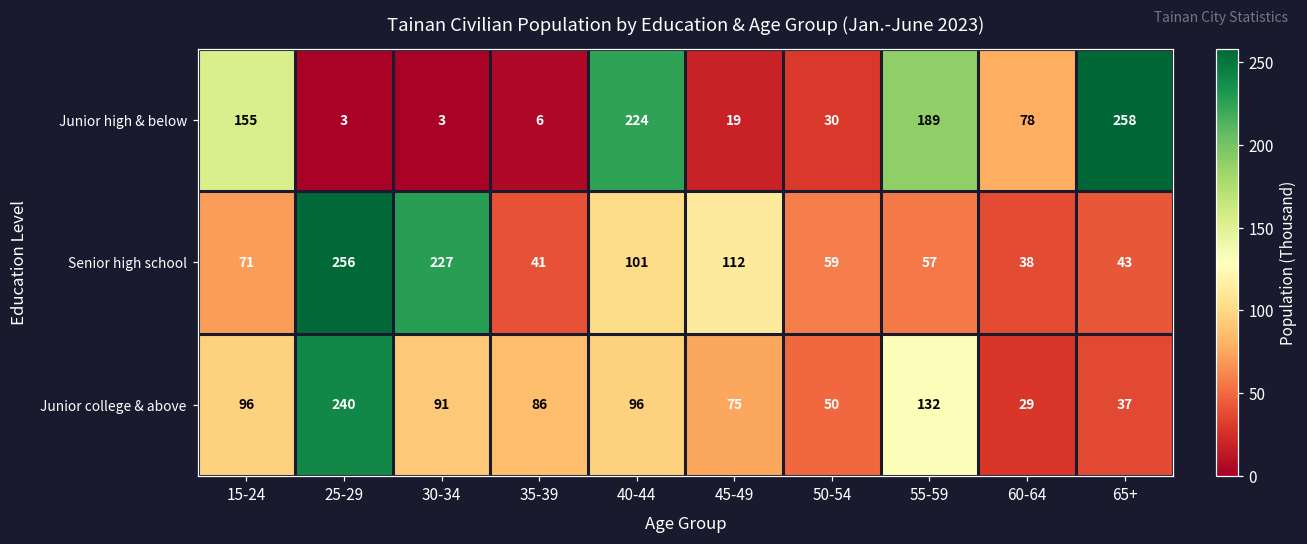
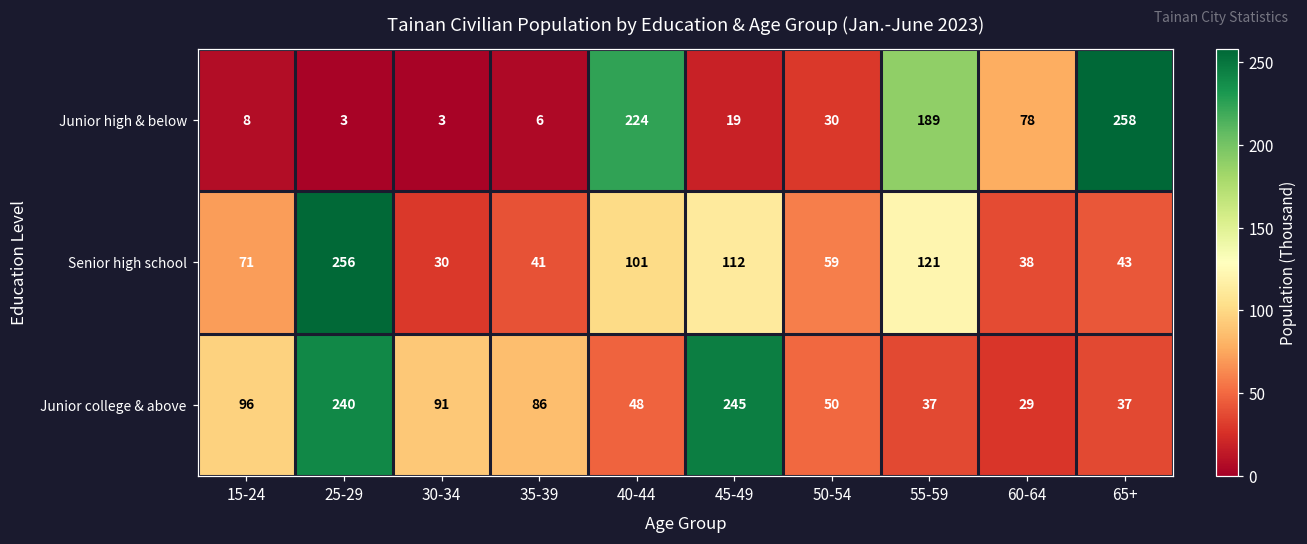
Junior high & below, 15-24: 155 -> 8
Senior high school, 30-34: 227 -> 30
Senior high school, 55-59: 57 -> 121
Junior college & above, 40-44: 96 -> 48
Junior college & above, 45-49: 75 -> 245
Junior college & above, 55-59: 132 -> 37
